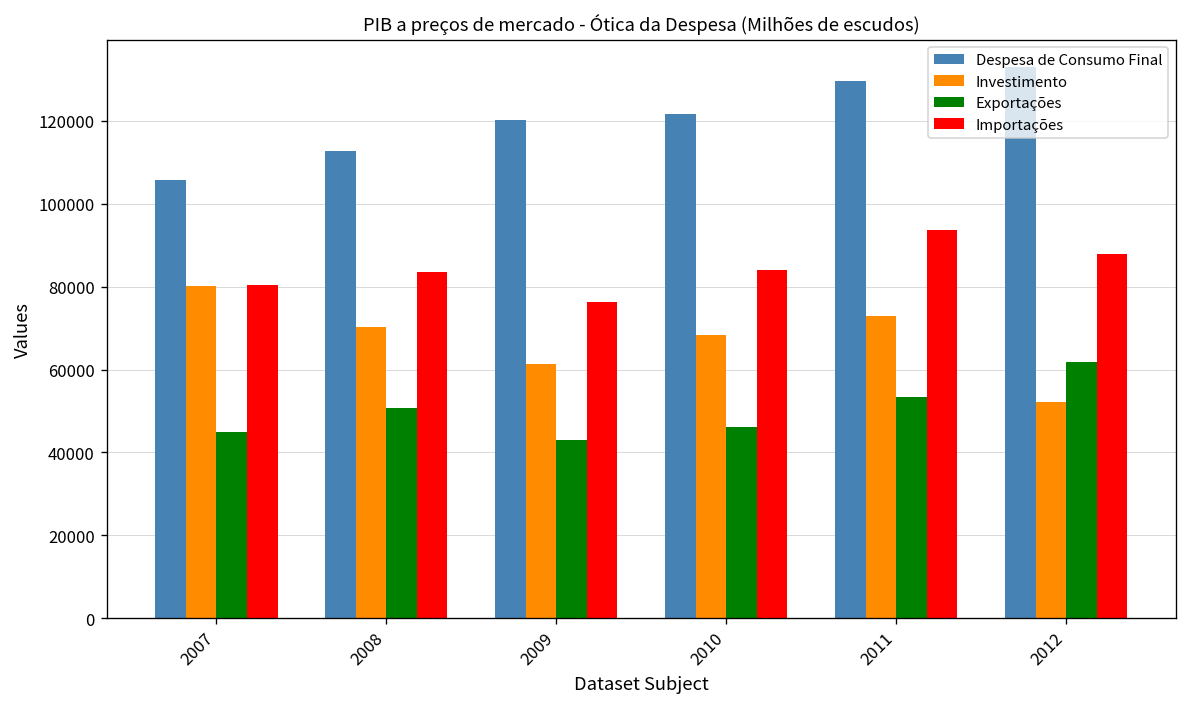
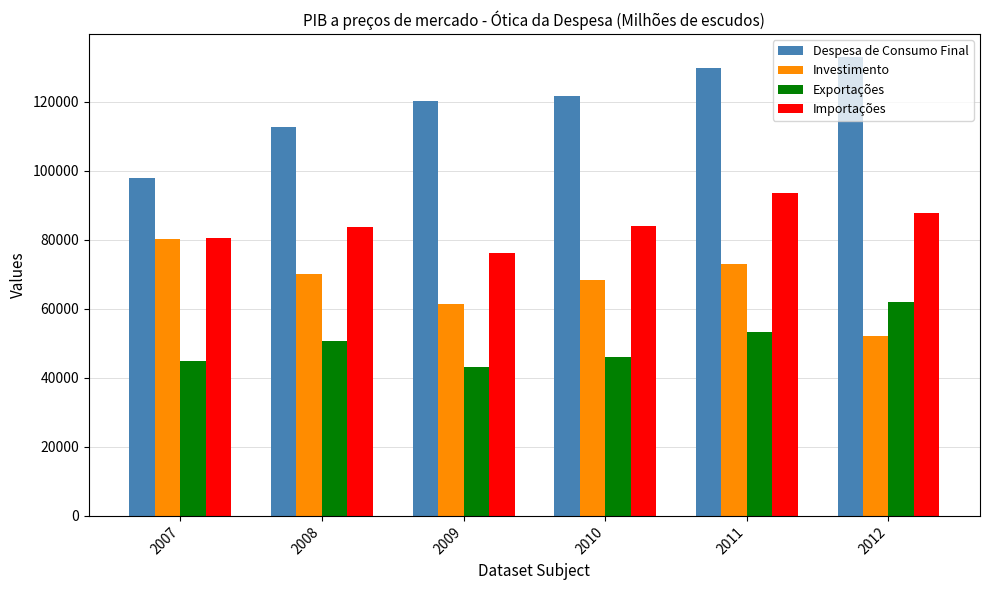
Despesa de Consumo Final, 2007: 106000 -> 98000
